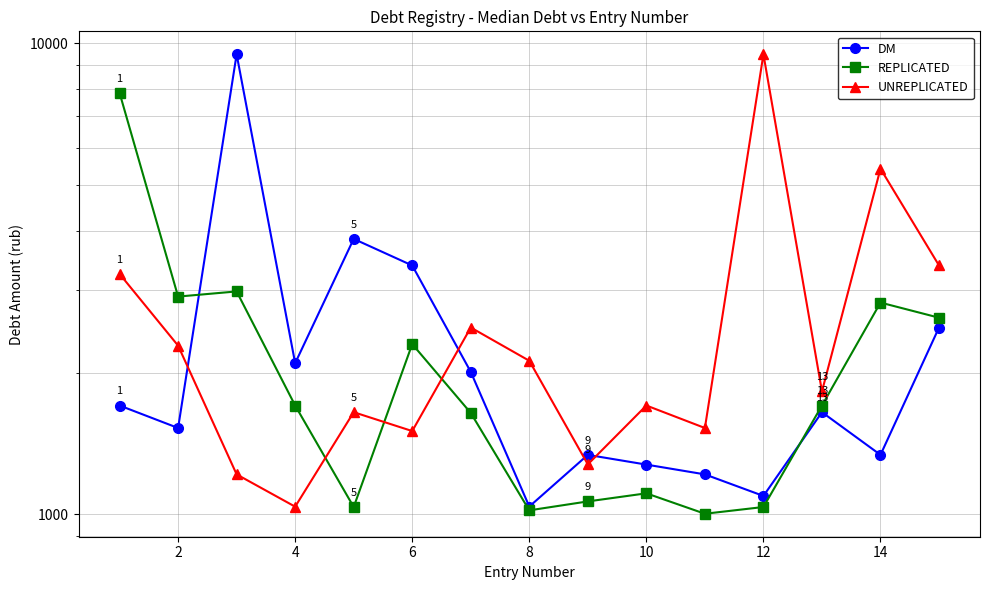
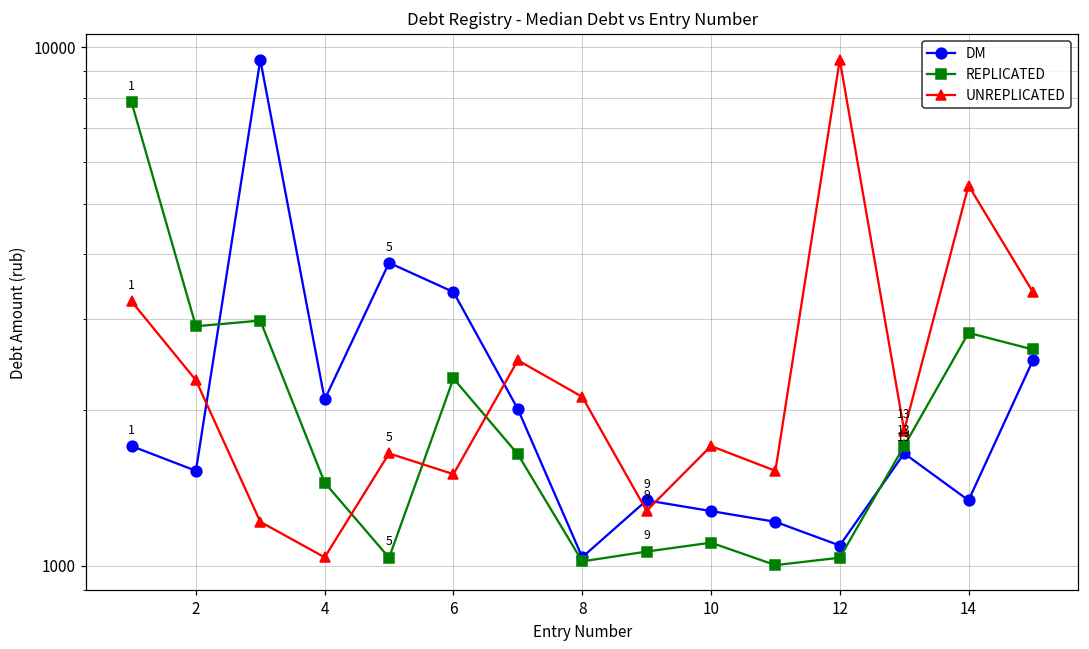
REPLICATED, 4: 1700 -> 1450
